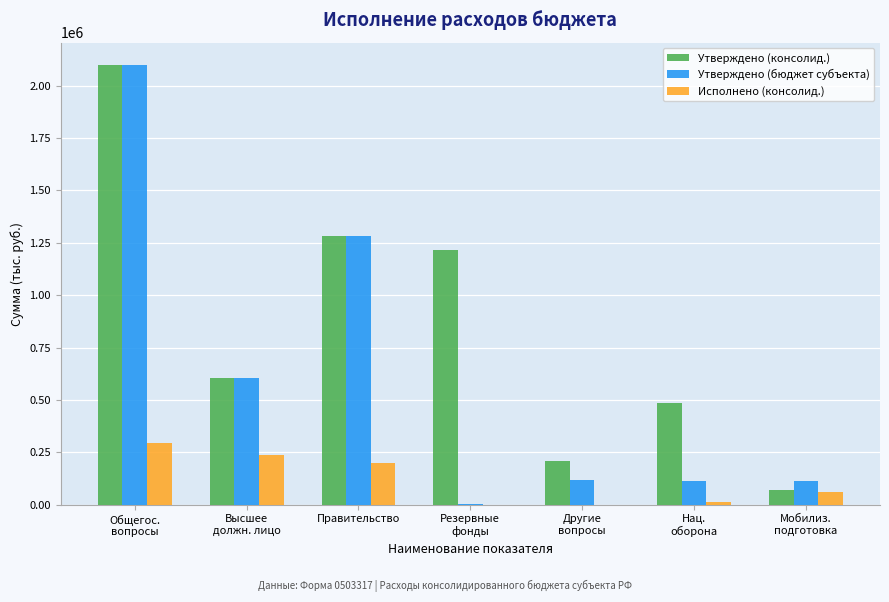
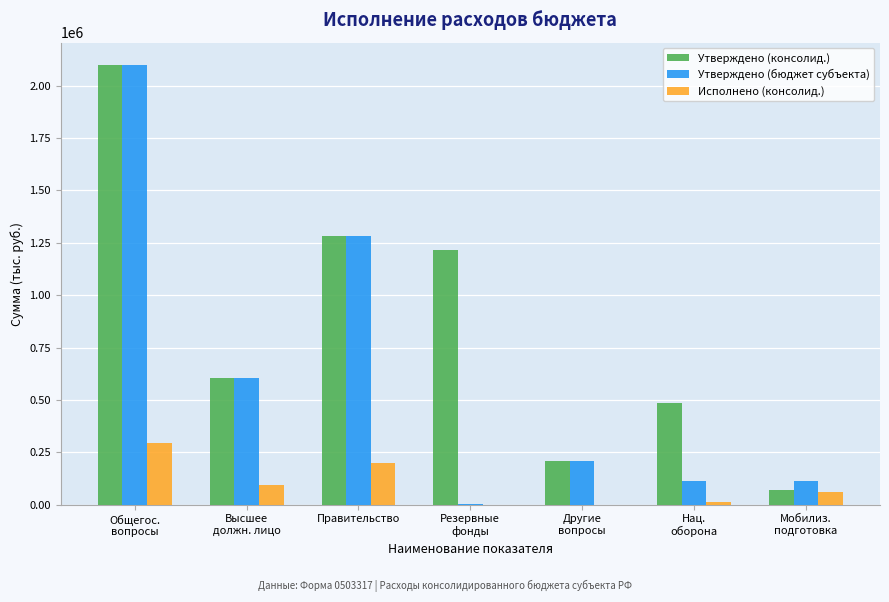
Исполнено (консолид.), Высшее должн. лицо: 240000 -> 100000
Утверждено (бюджет субъекта), Другие вопросы: 120000 -> 210000
